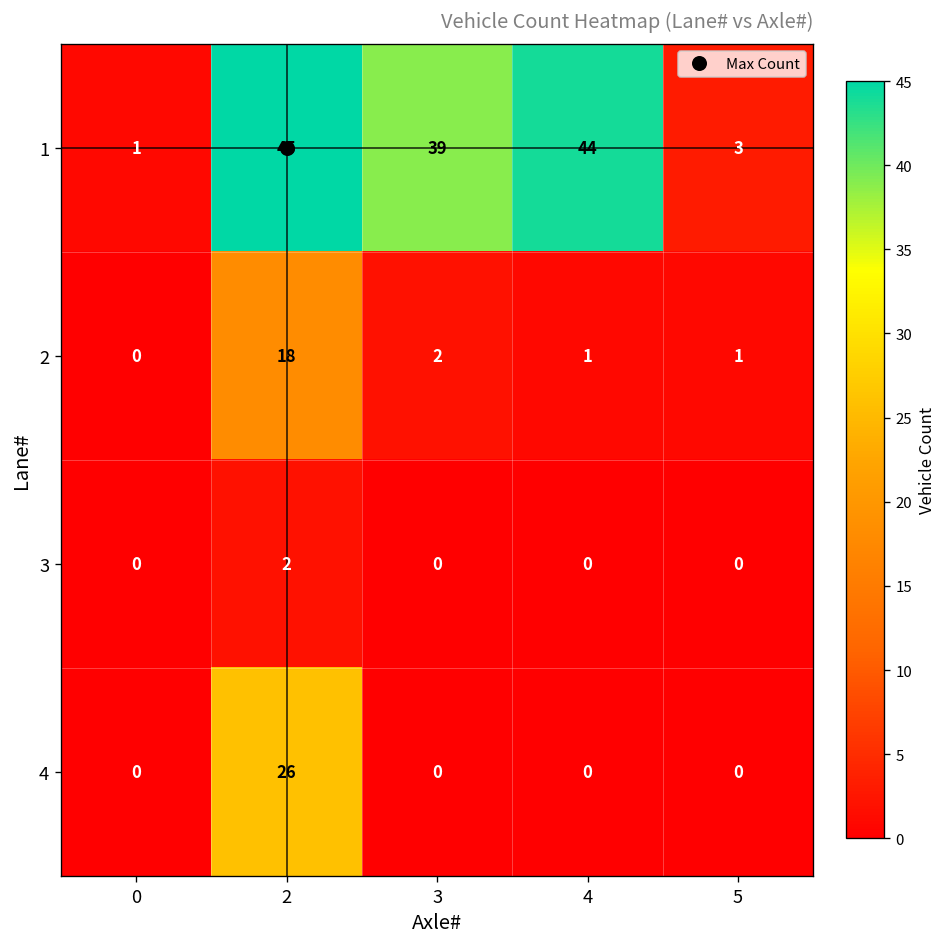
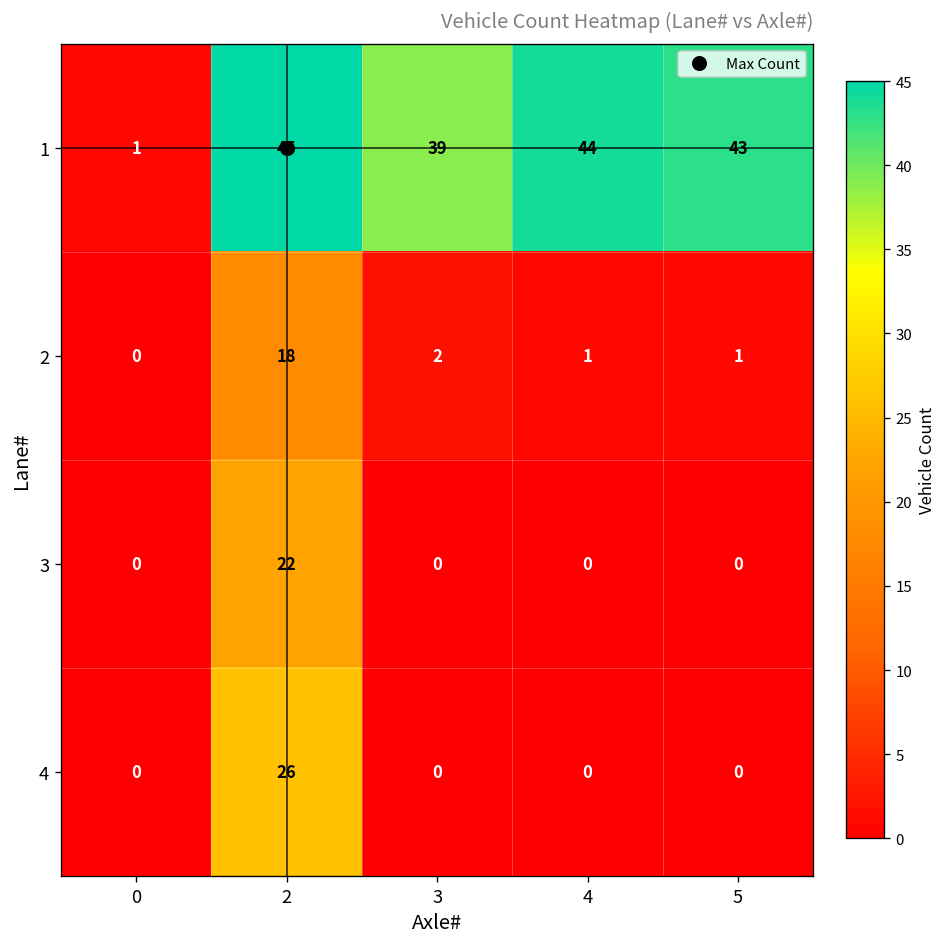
1, 5: 3 -> 43
3, 2: 2 -> 22
